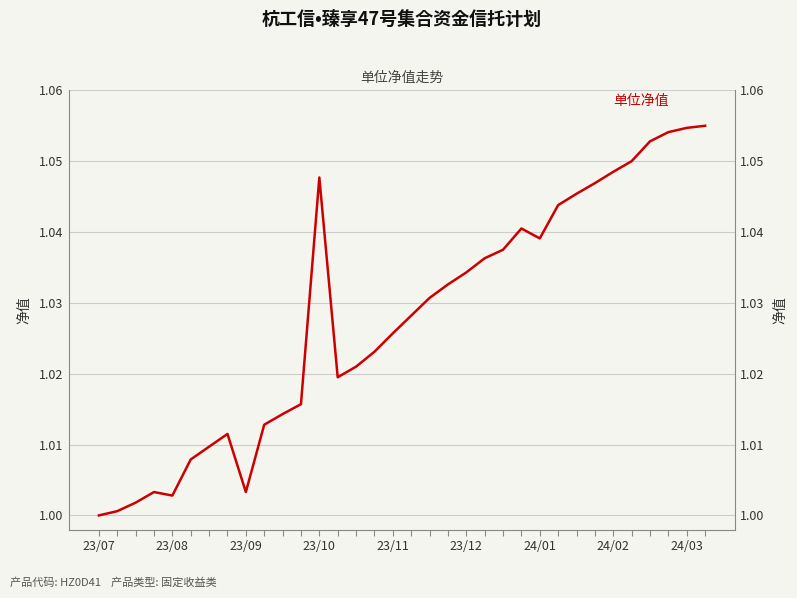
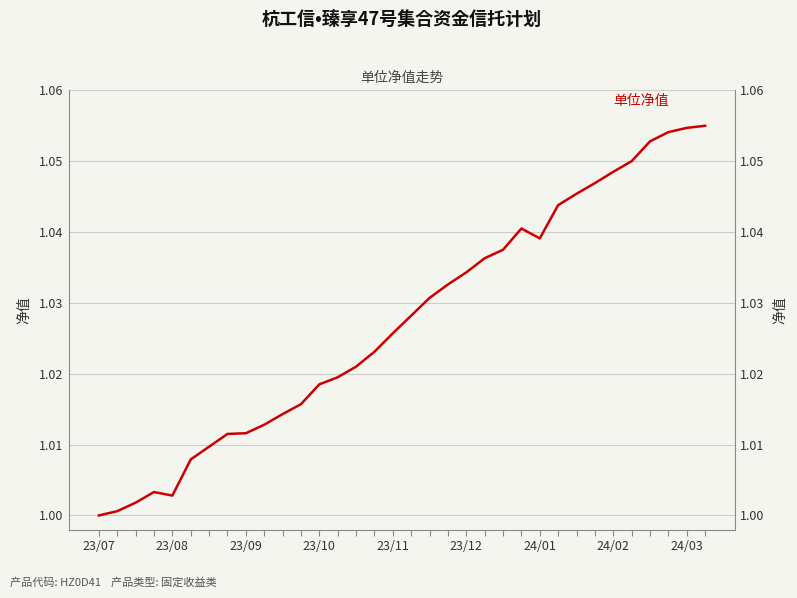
23/09: 1.003 -> 1.012
23/10: 1.048 -> 1.019
